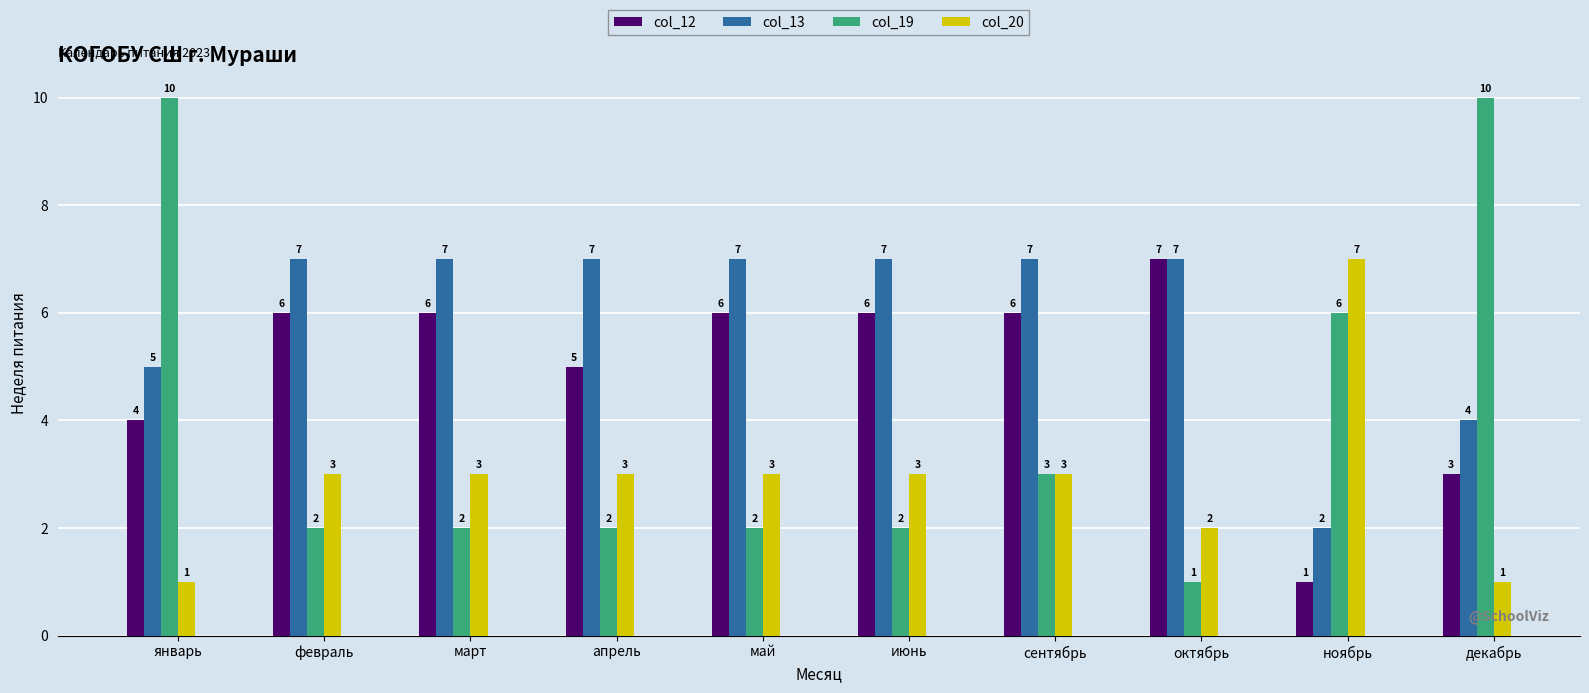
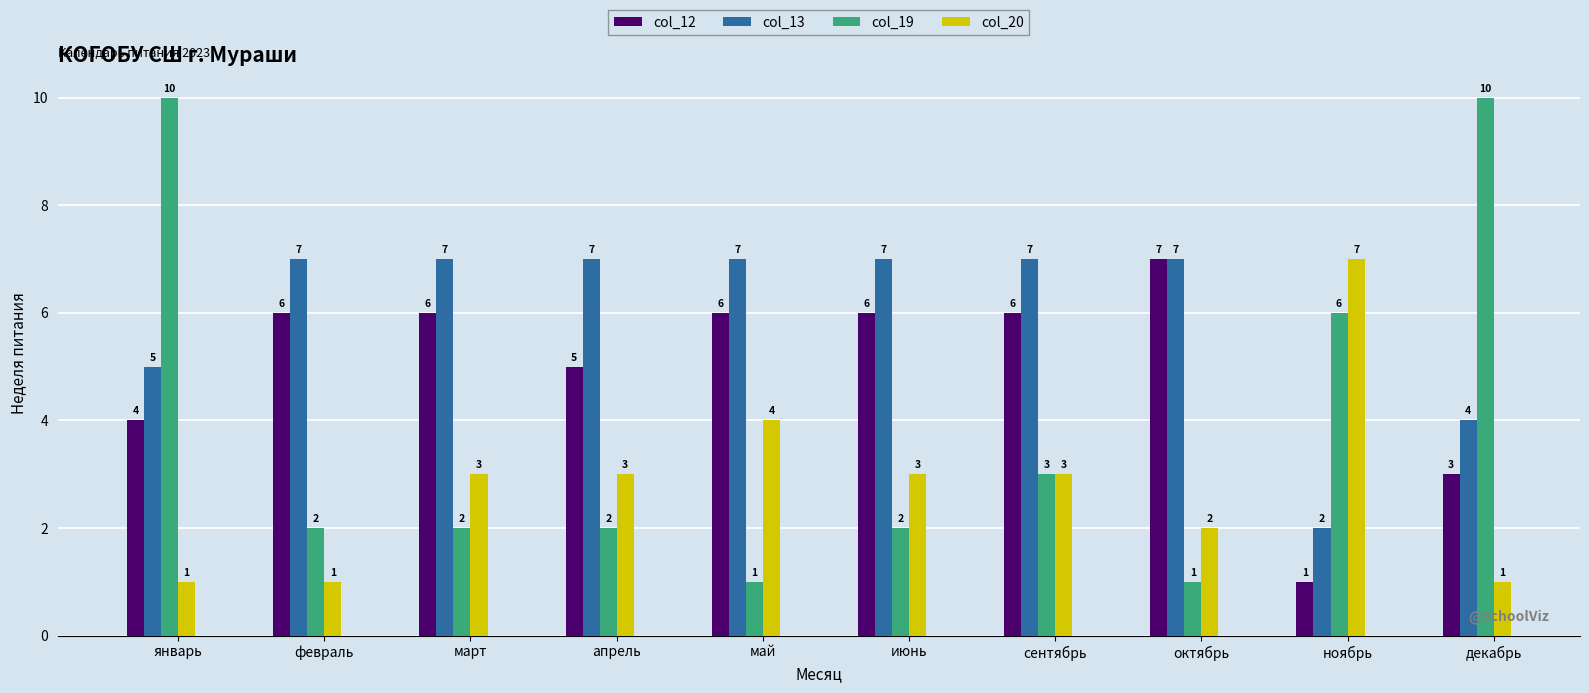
col_20, февраль: 3 -> 1
col_19, май: 2 -> 1
col_20, май: 3 -> 4
